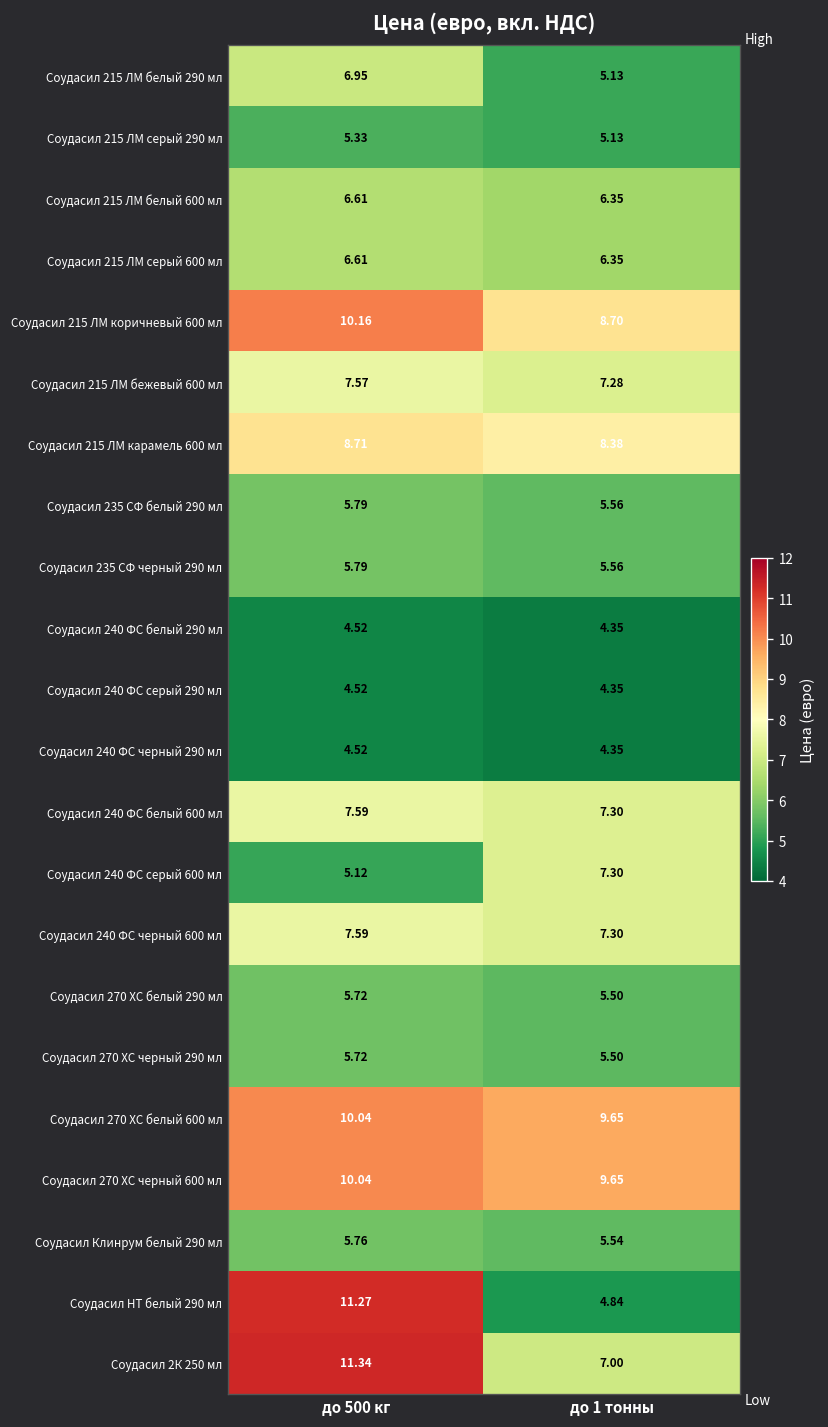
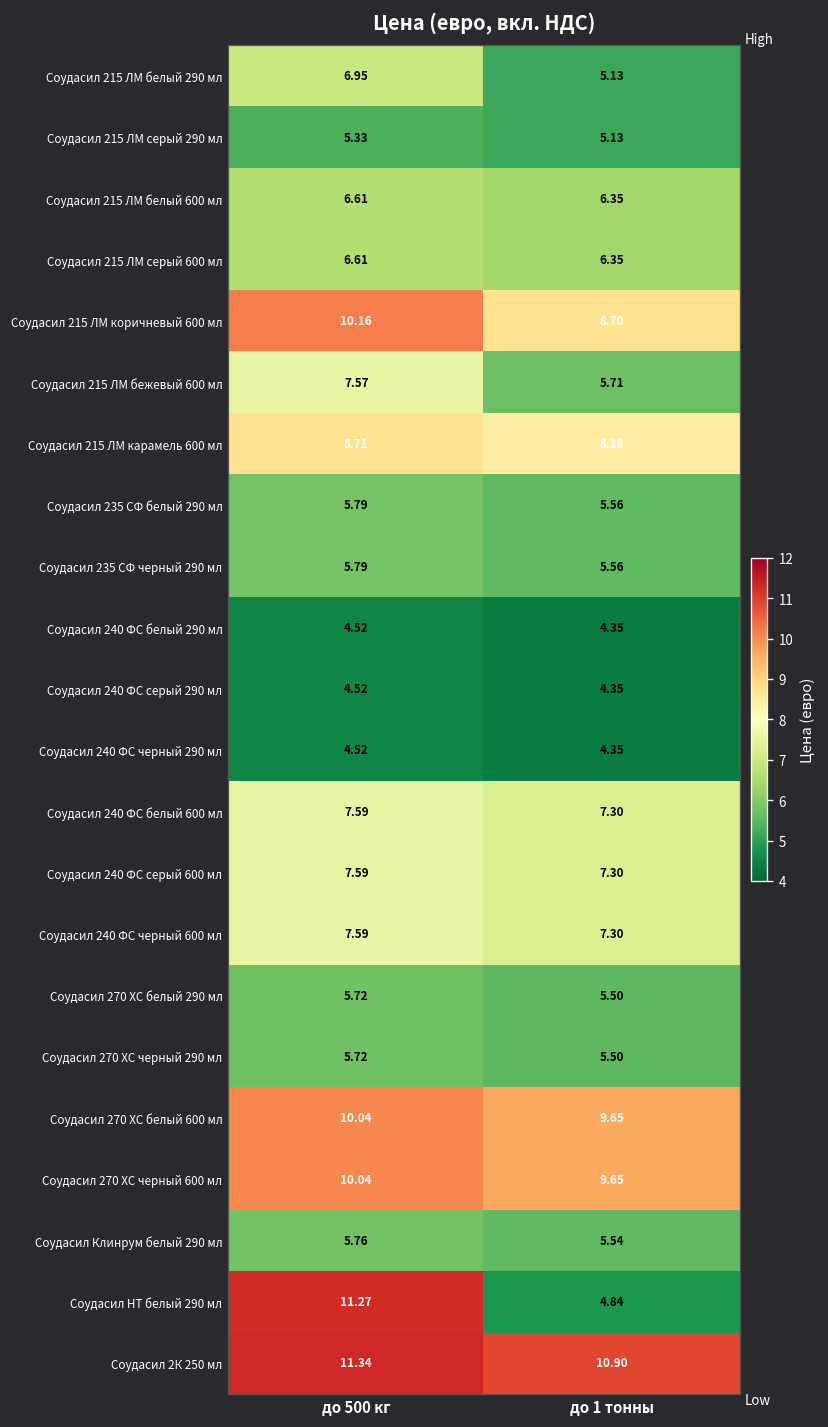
Соудасил 215 ЛМ бежевый 600 мл, до 1 тонны: 7.28 -> 5.71
Соудасил 240 ФС серый 600 мл, до 500 кг: 5.12 -> 7.59
Соудасил 2К 250 мл, до 1 тонны: 7.00 -> 10.90
